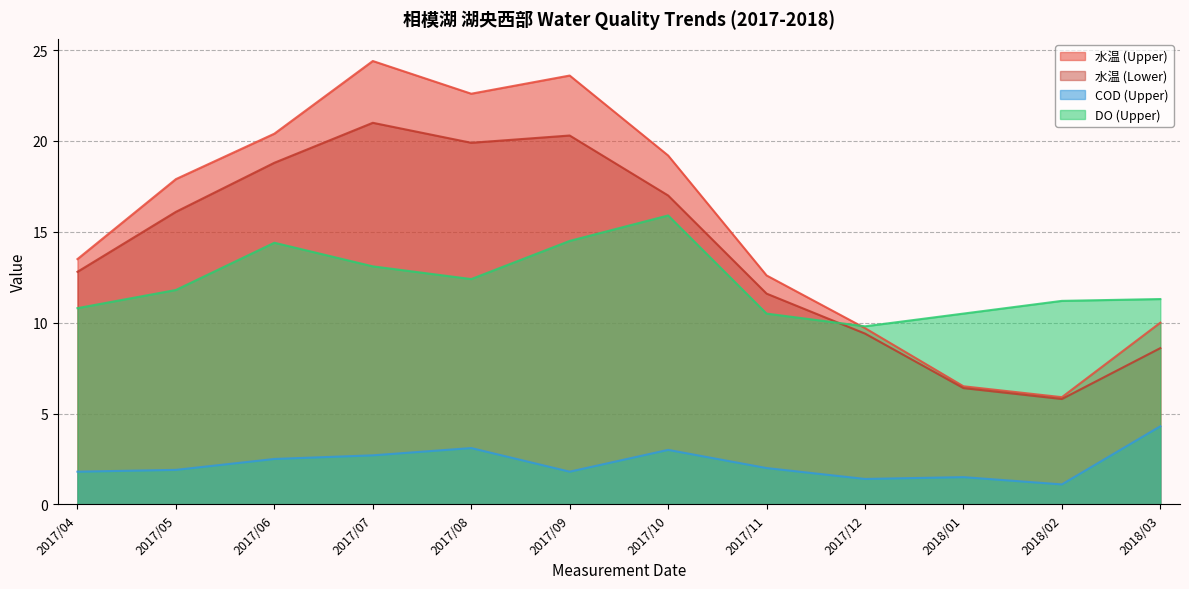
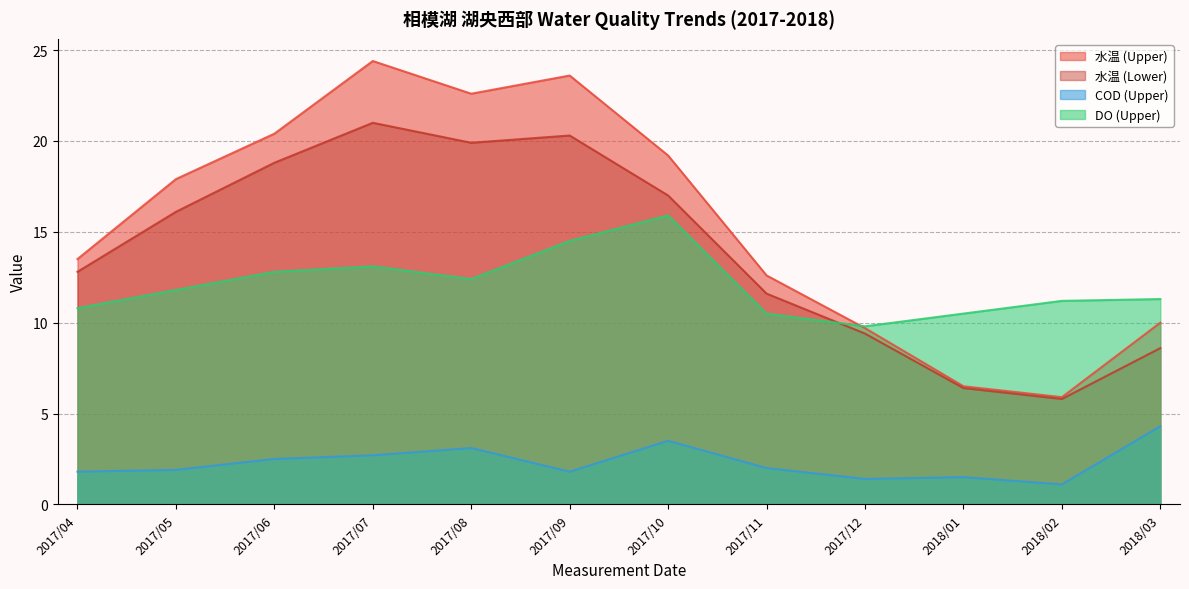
DO (Upper), 2017/06: 14.4 -> 12.8
COD (Upper), 2017/10: 3.0 -> 3.5
